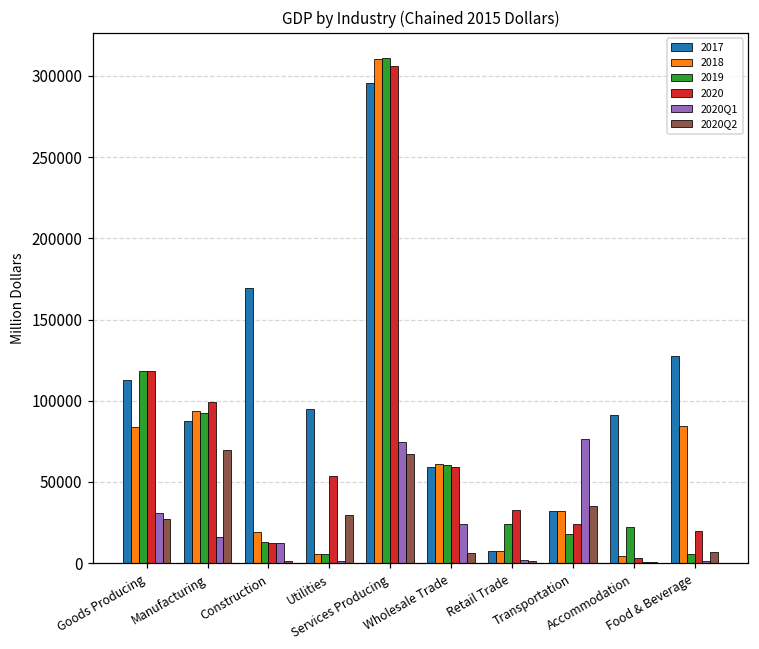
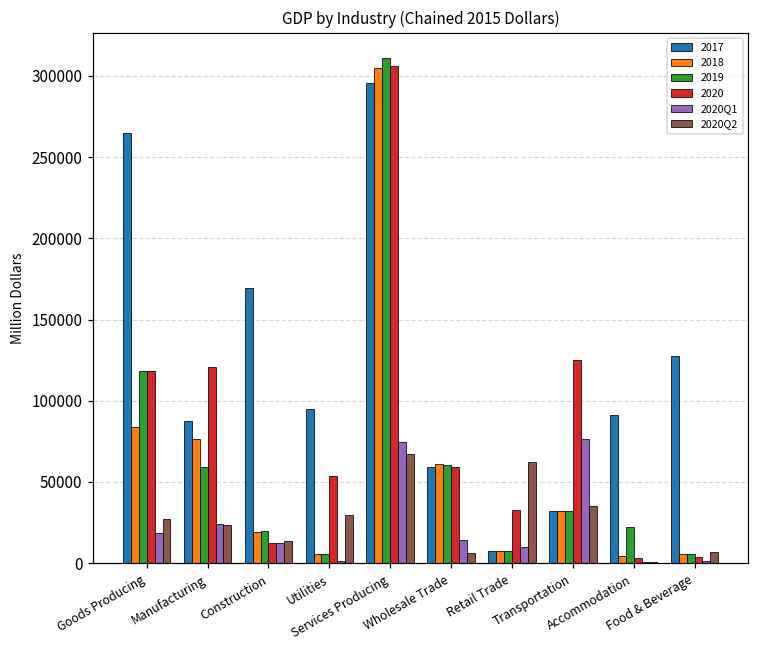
2017, Goods Producing: 113000 -> 265000
2020Q1, Goods Producing: 31000 -> 18000
2018, Manufacturing: 94000 -> 76000
2019, Manufacturing: 92000 -> 59000
2020, Manufacturing: 99000 -> 121000
2020Q1, Manufacturing: 16000 -> 24000
2020Q2, Manufacturing: 70000 -> 24000
2019, Construction: 13000 -> 20000
2020Q2, Construction: 2000 -> 14000
2018, Services Producing: 310000 -> 305000
2020Q1, Wholesale Trade: 24000 -> 14000
2019, Retail Trade: 24000 -> 7000
2020Q1, Retail Trade: 2000 -> 10000
2020Q2, Retail Trade: 1000 -> 62000
2019, Transportation: 18000 -> 32000
2020, Transportation: 24000 -> 125000
2018, Food & Beverage: 84000 -> 5000
2020, Food & Beverage: 20000 -> 4000
